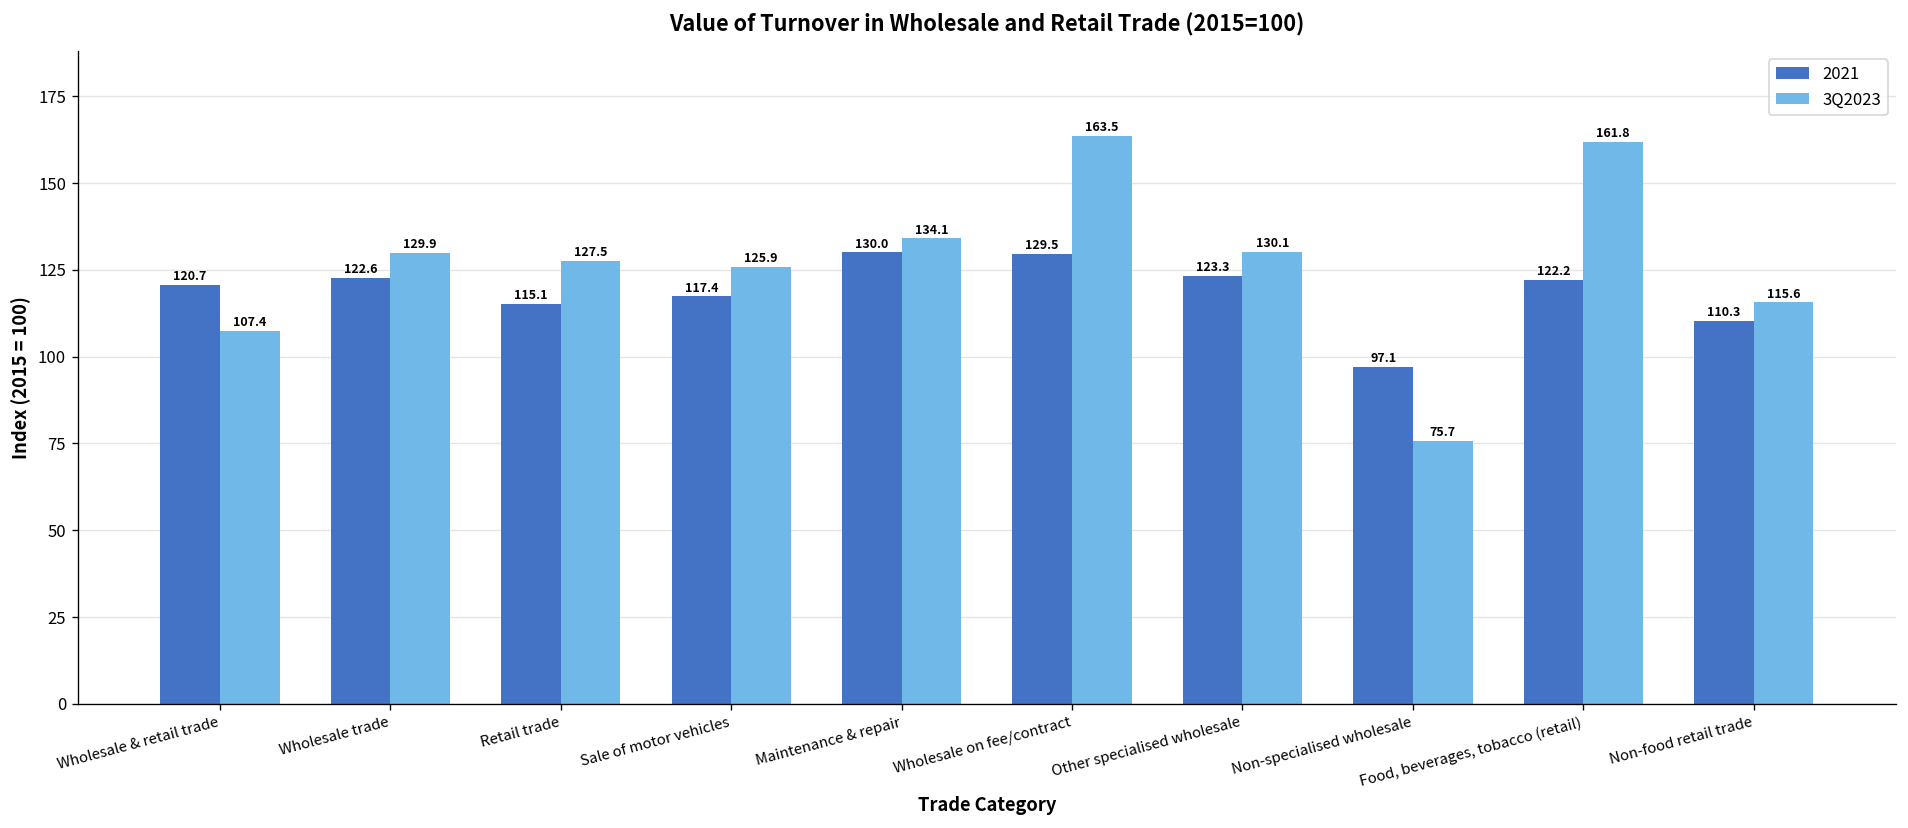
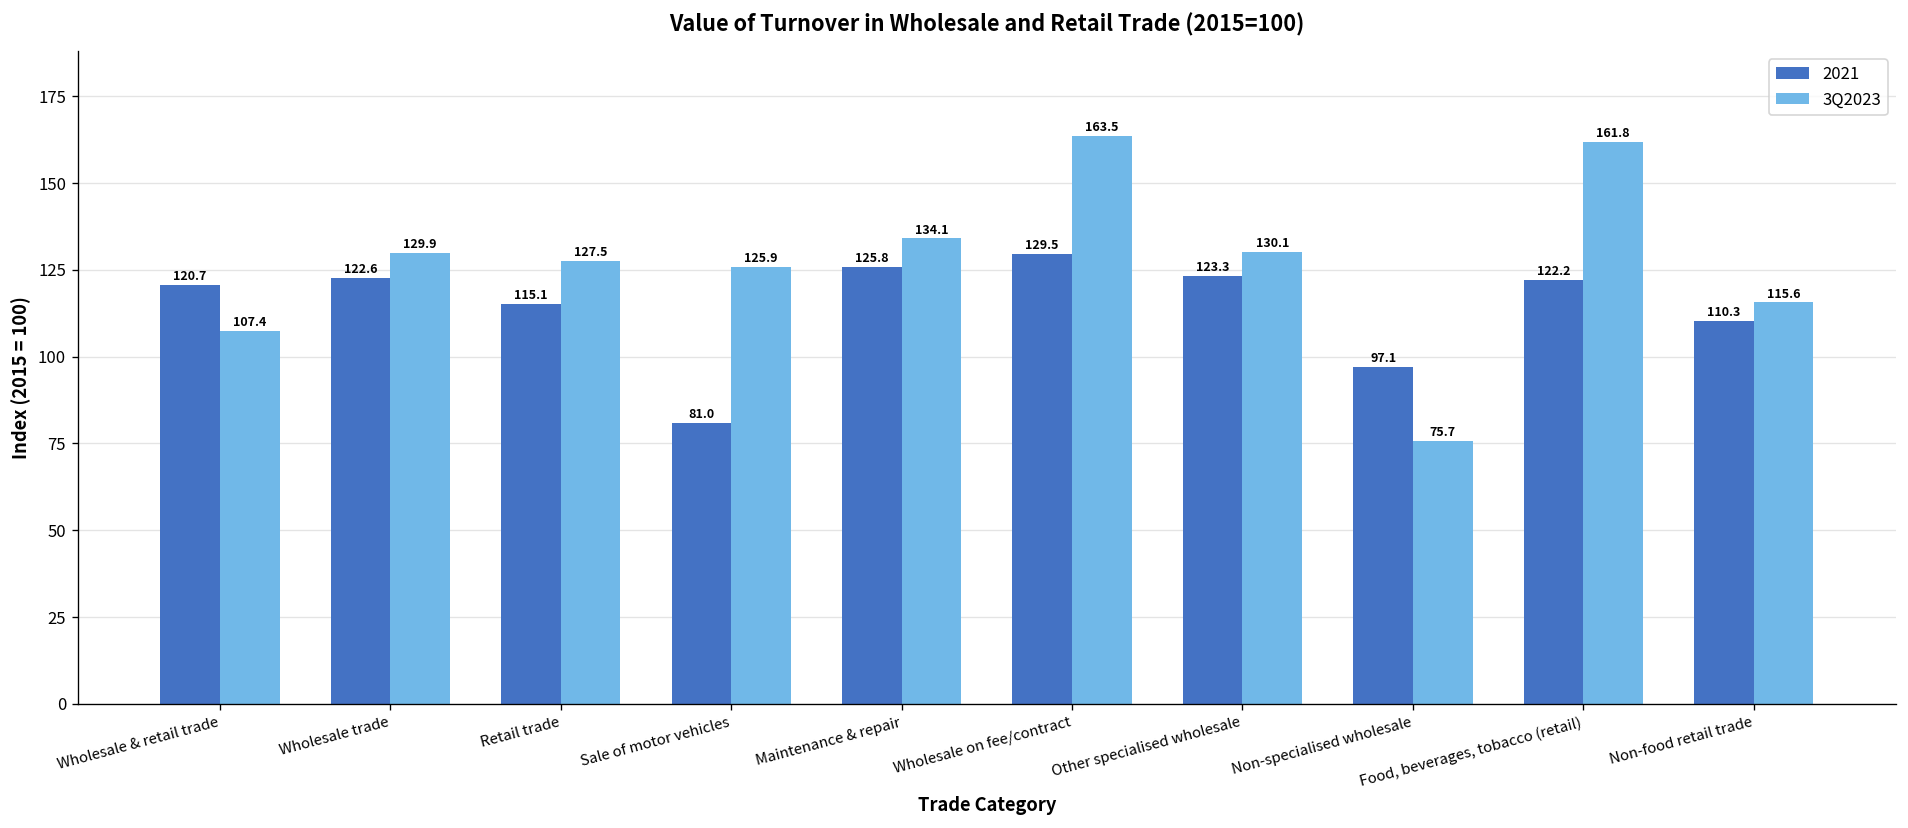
2021, Sale of motor vehicles: 117.4 -> 81.0
2021, Maintenance & repair: 130.0 -> 125.8
